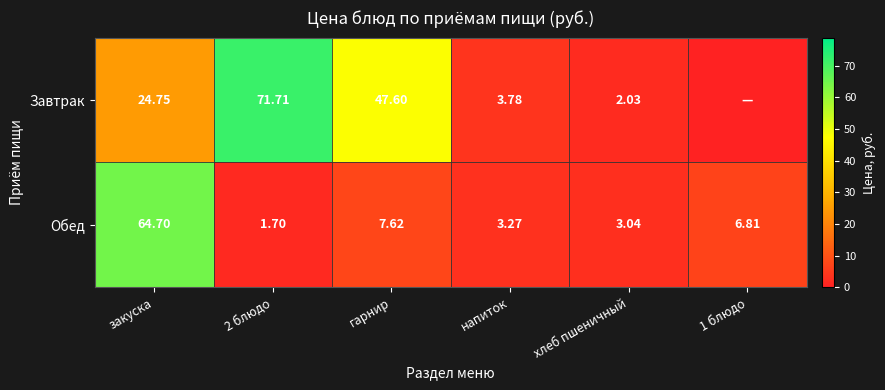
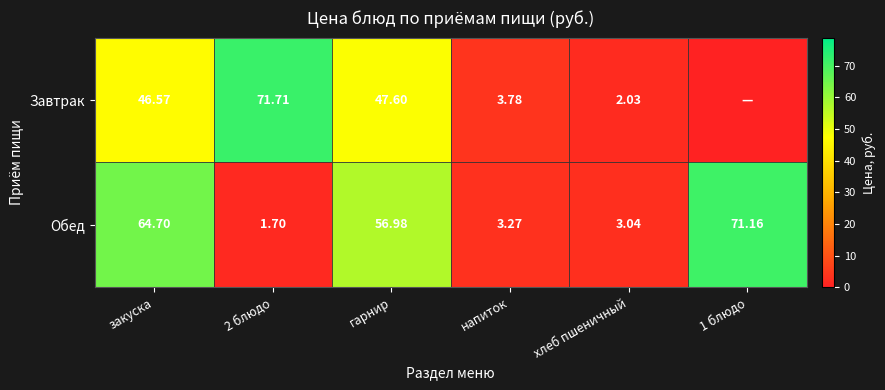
Завтрак, закуска: 24.75 -> 46.57
Обед, гарнир: 7.62 -> 56.98
Обед, 1 блюдо: 6.81 -> 71.16
